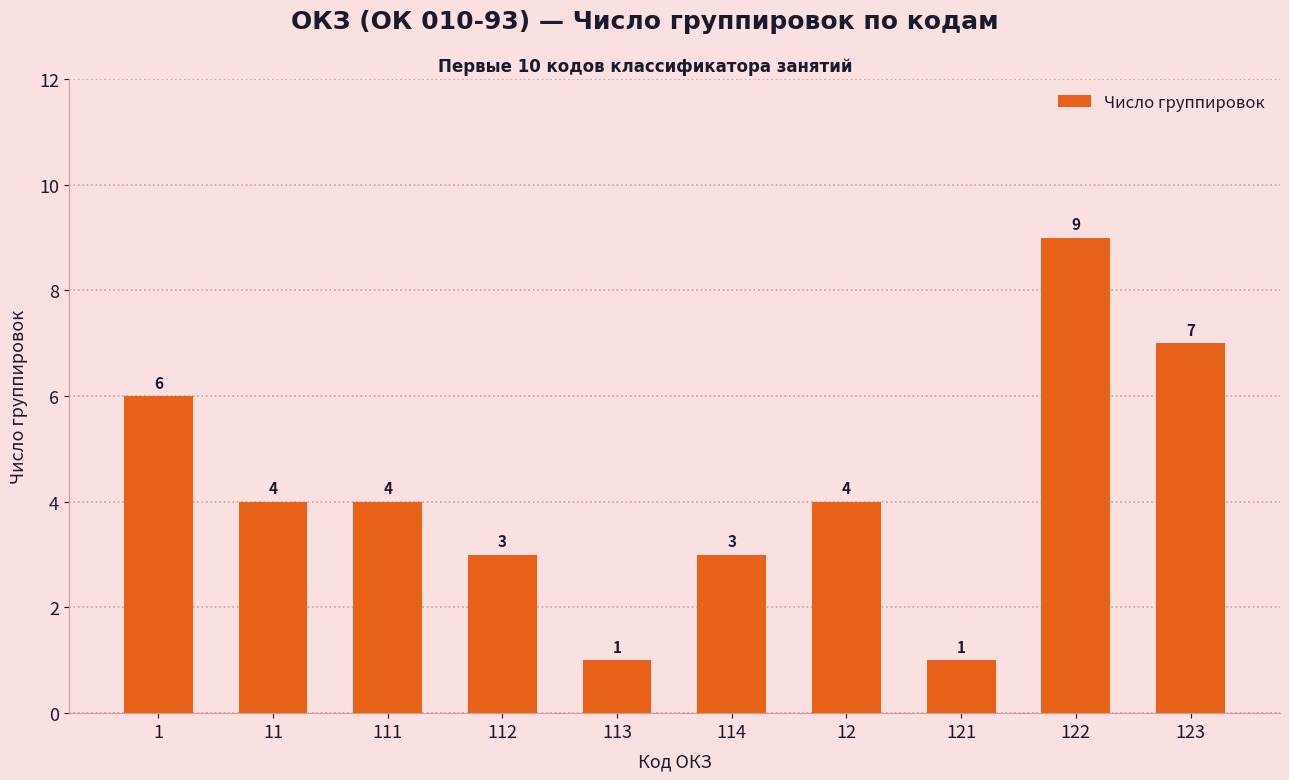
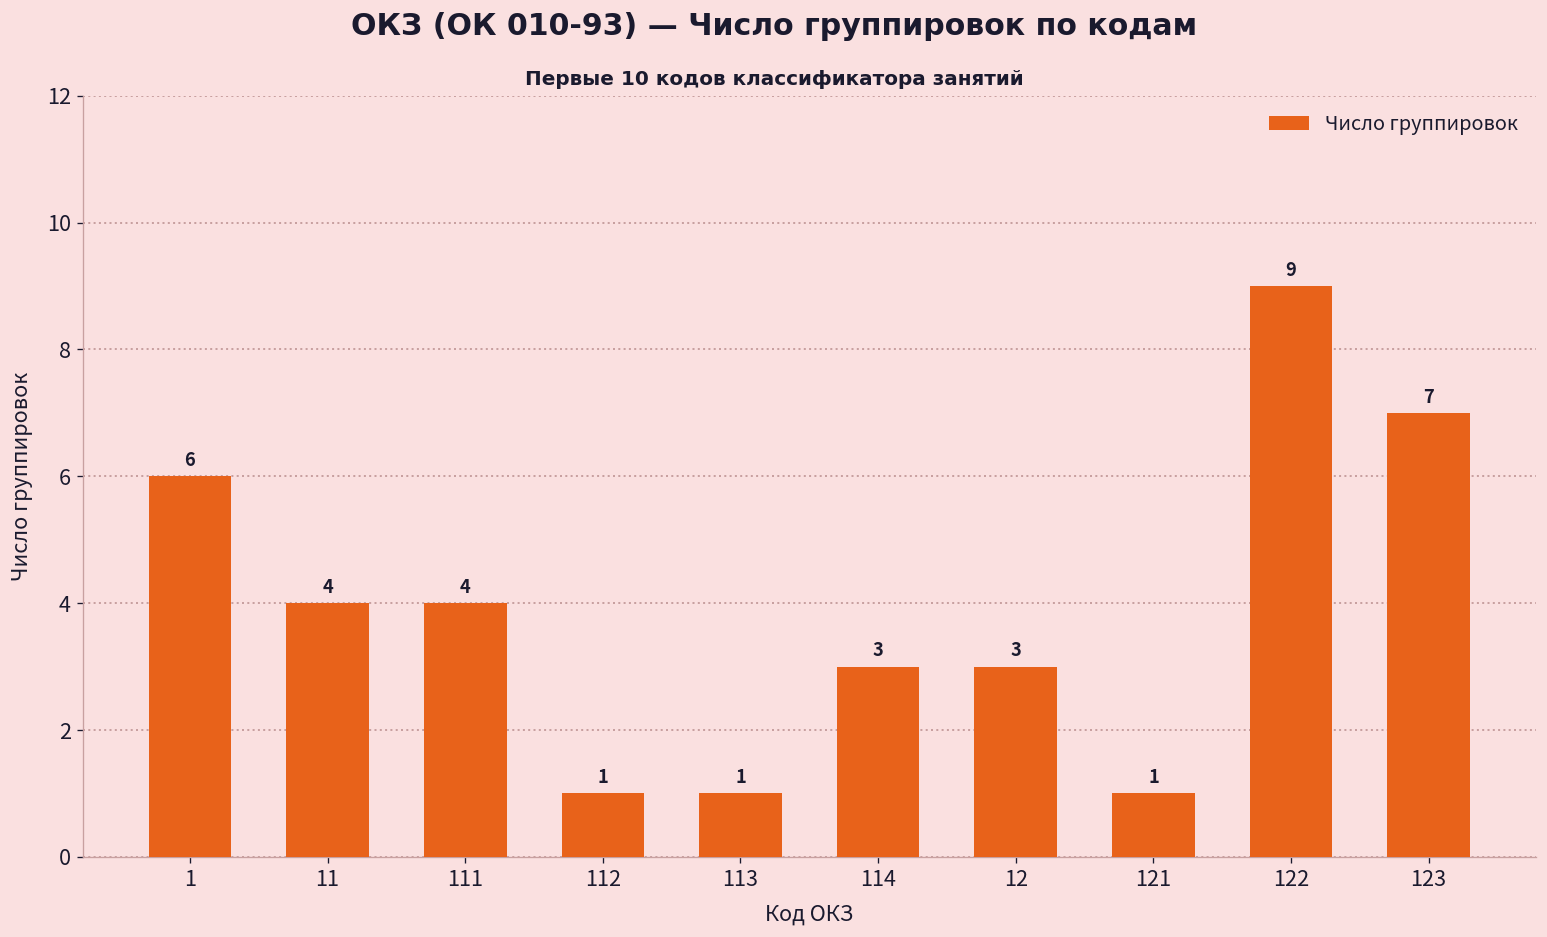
112: 3 -> 1
12: 4 -> 3
